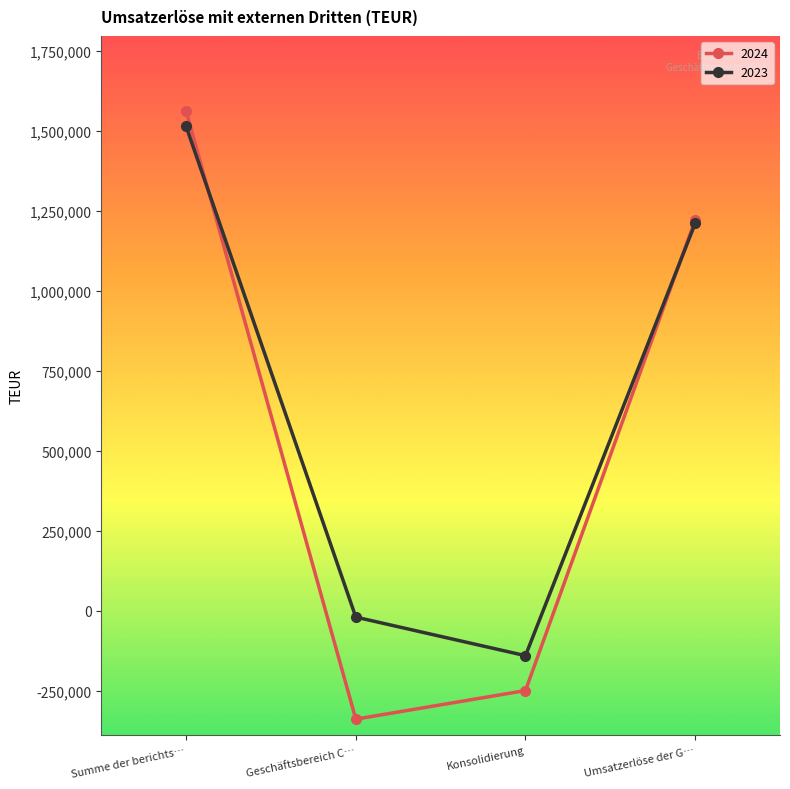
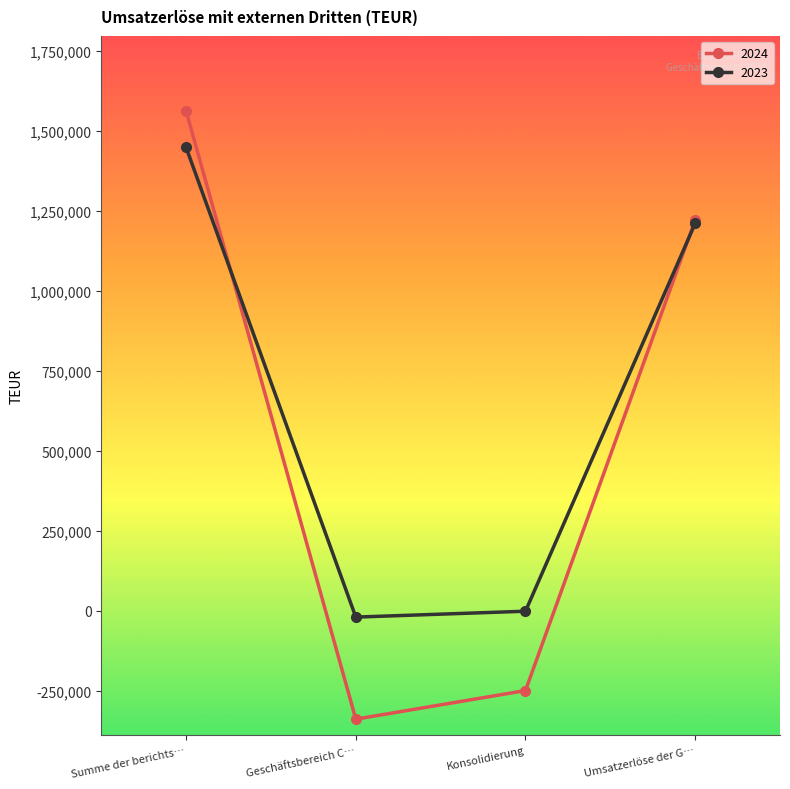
2023, Summe der berichts…: 1,510,000 -> 1,450,000
2023, Konsolidierung: -140,000 -> 0
